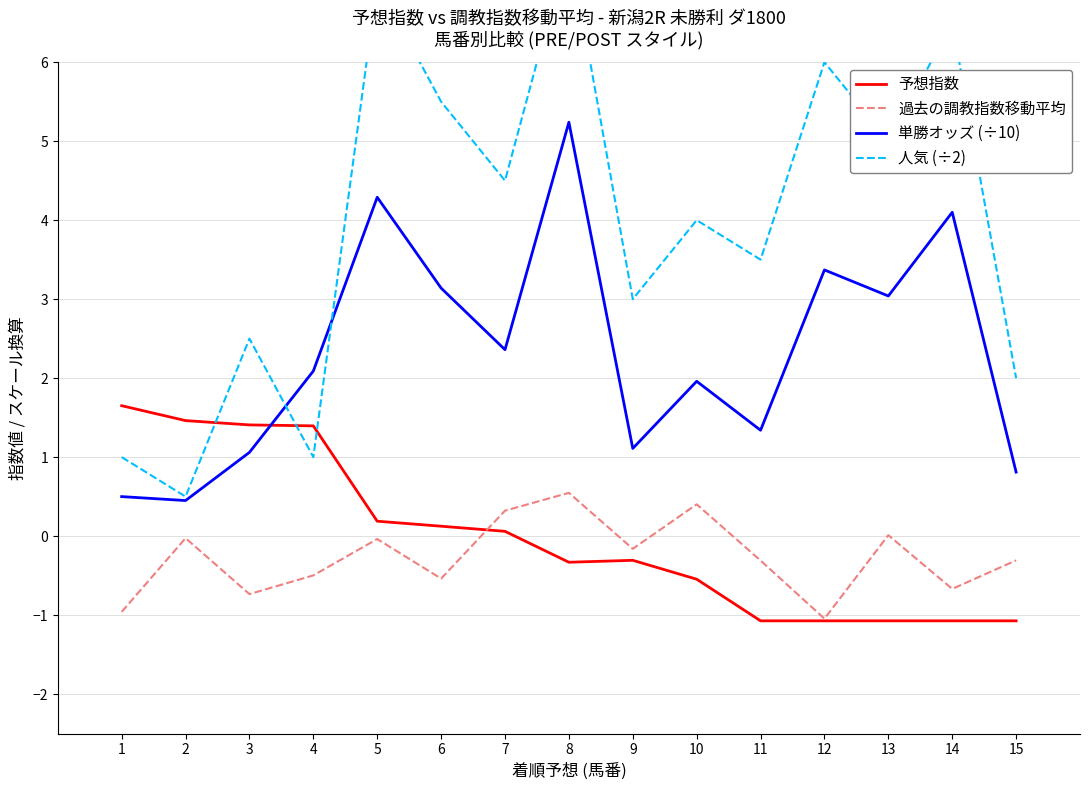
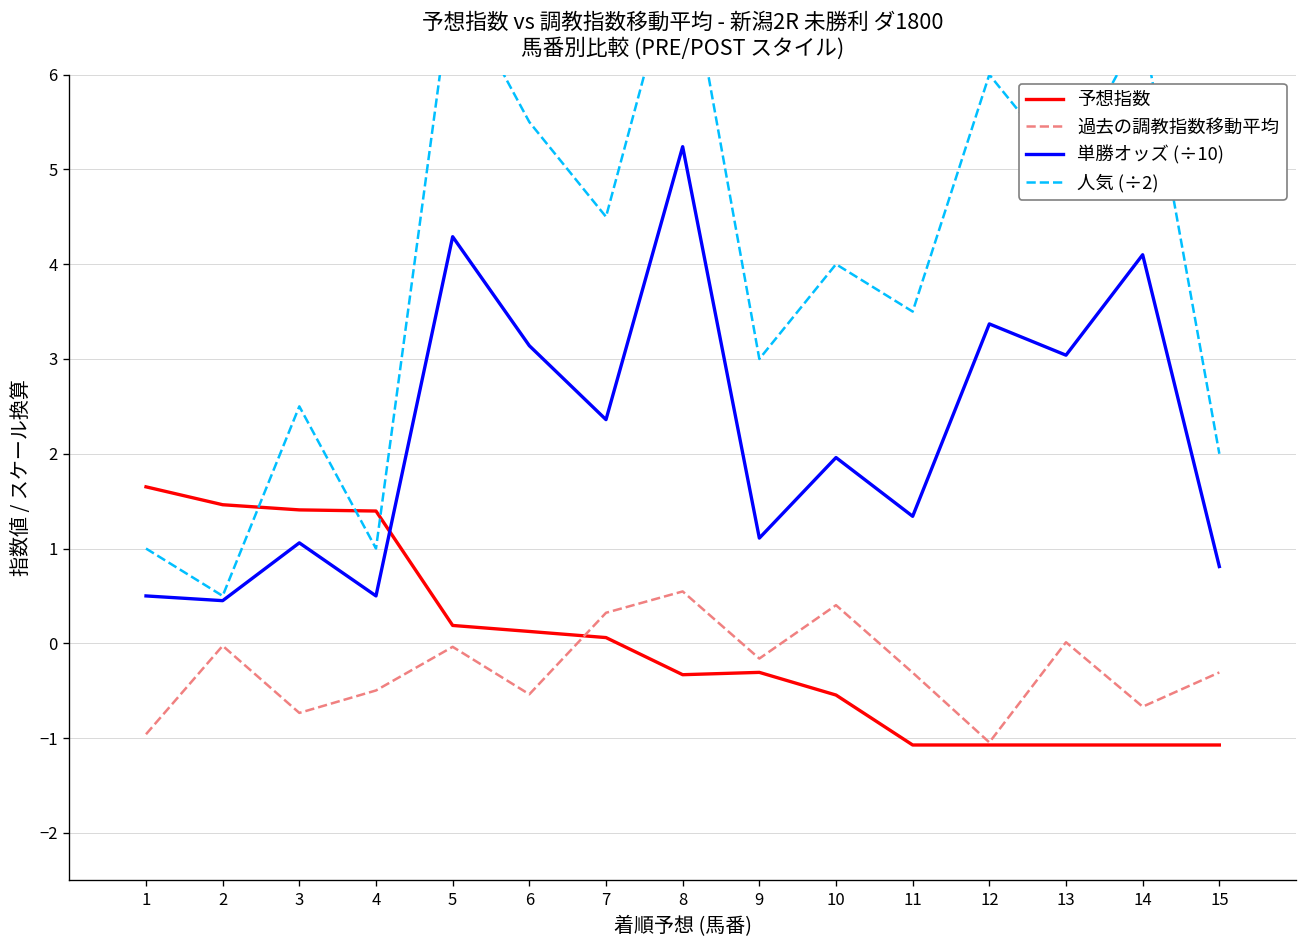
単勝オッズ (÷10), 4: 2.1 -> 0.5
